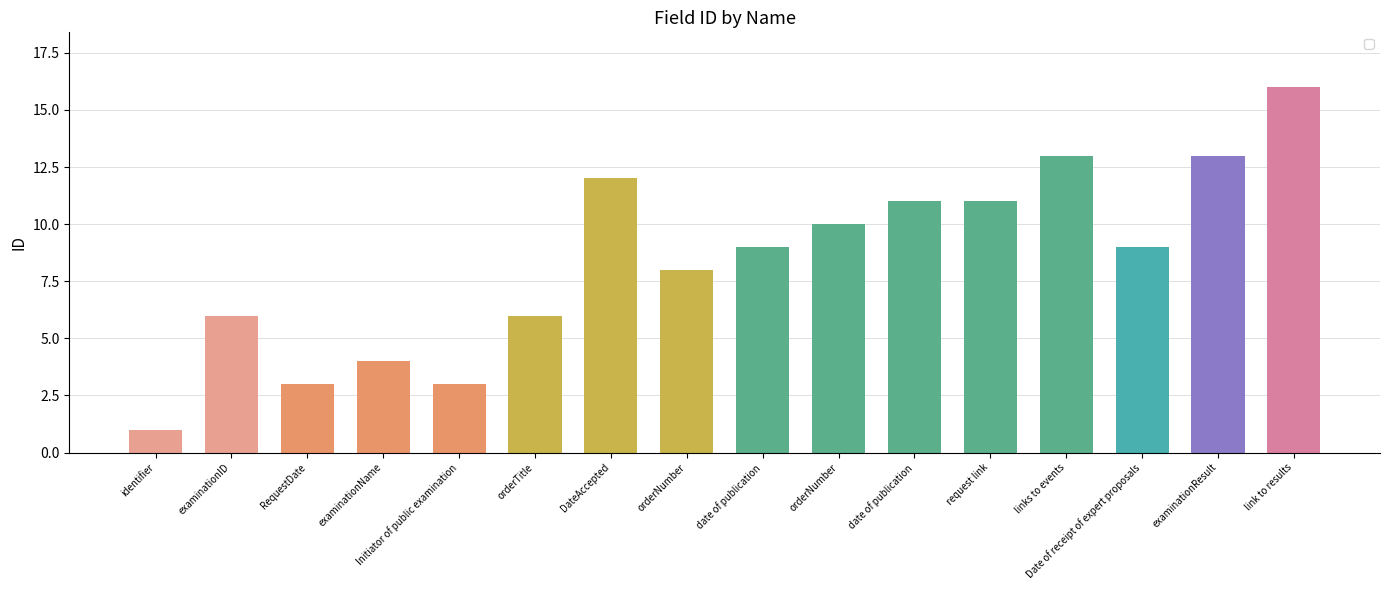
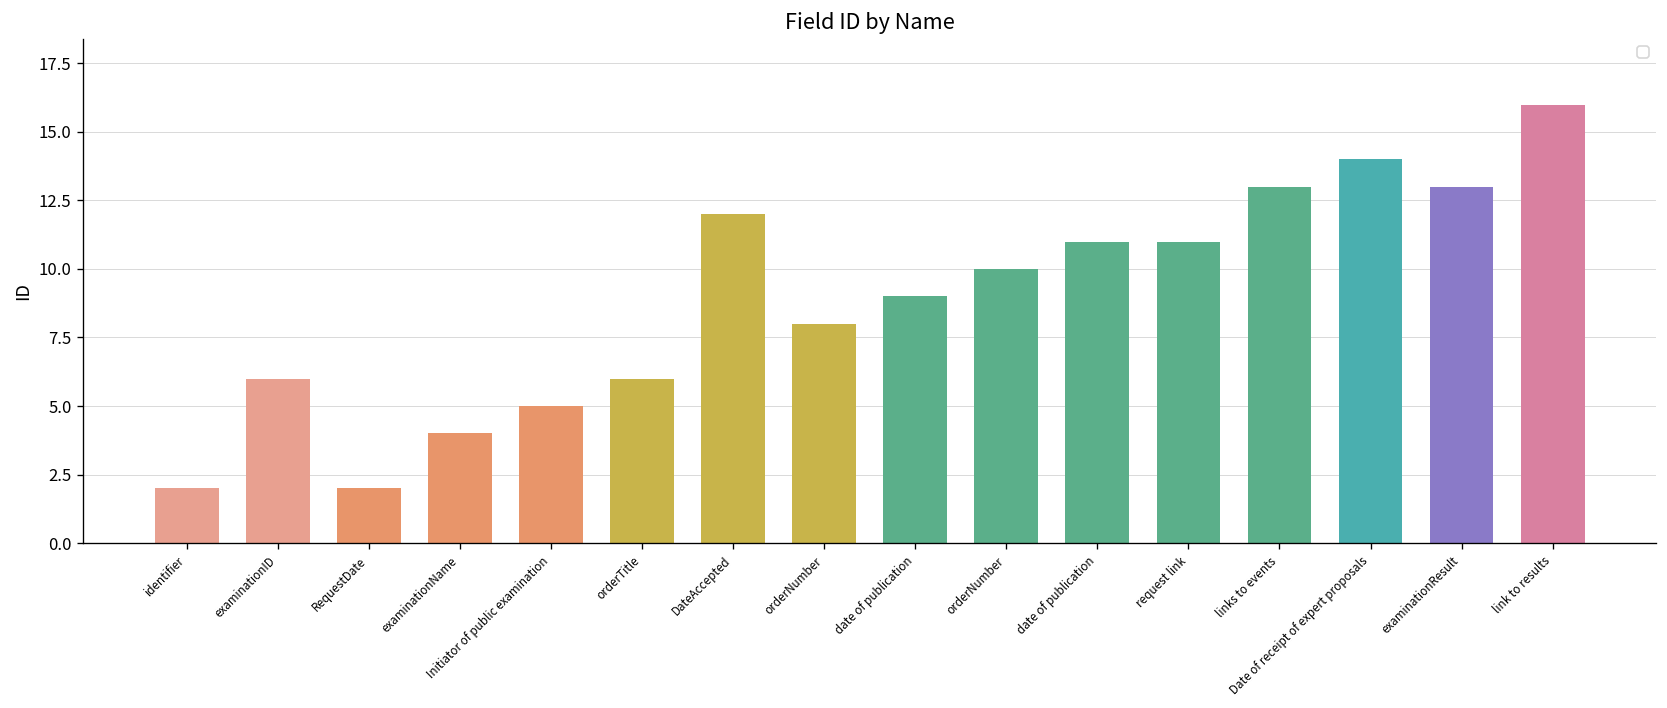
identifier: 1 -> 2
RequestDate: 3 -> 2
Initiator of public examination: 3 -> 5
Date of receipt of expert proposals: 9 -> 14
